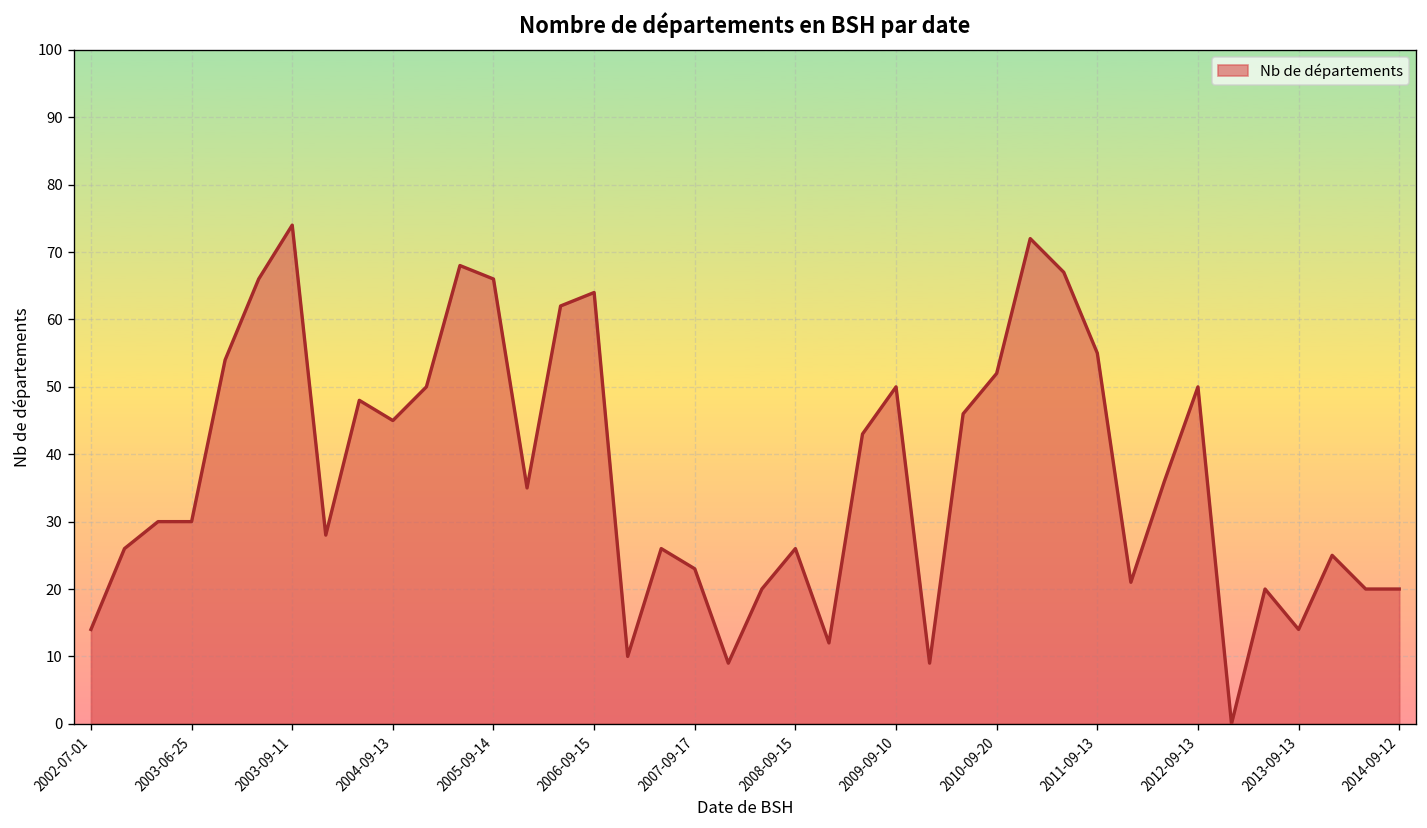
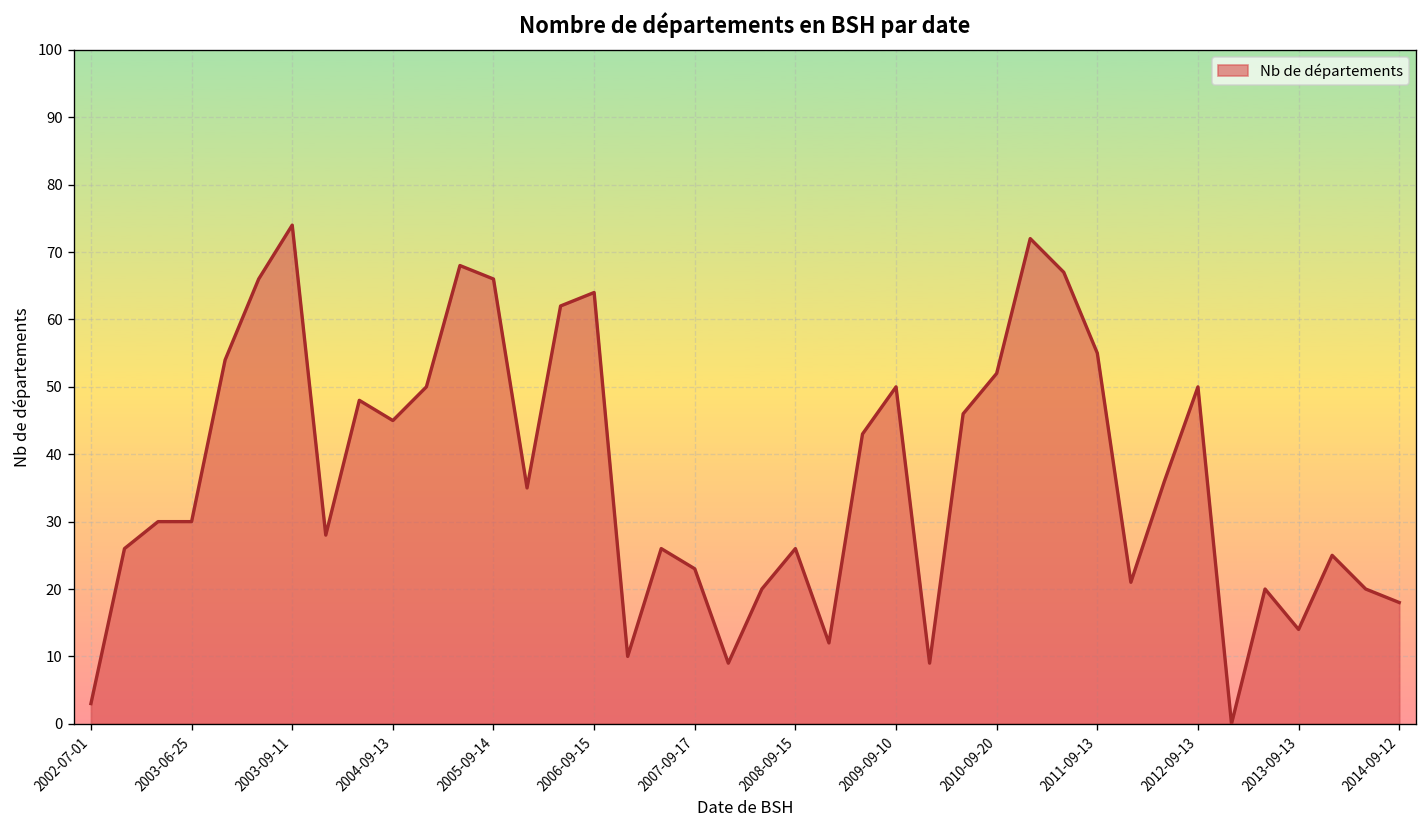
2002-07-01: 14 -> 3
2014-09-12: 20 -> 18
